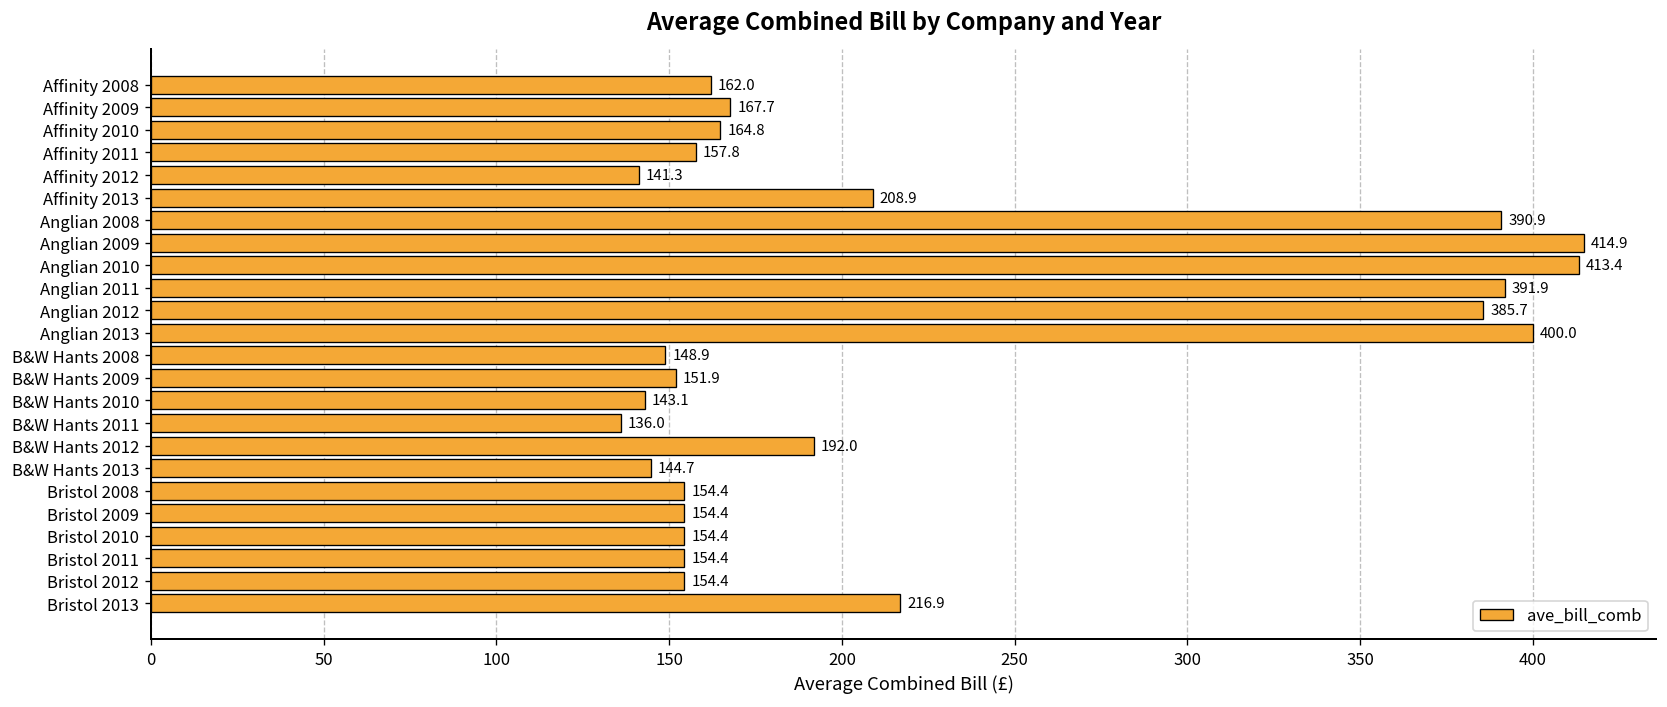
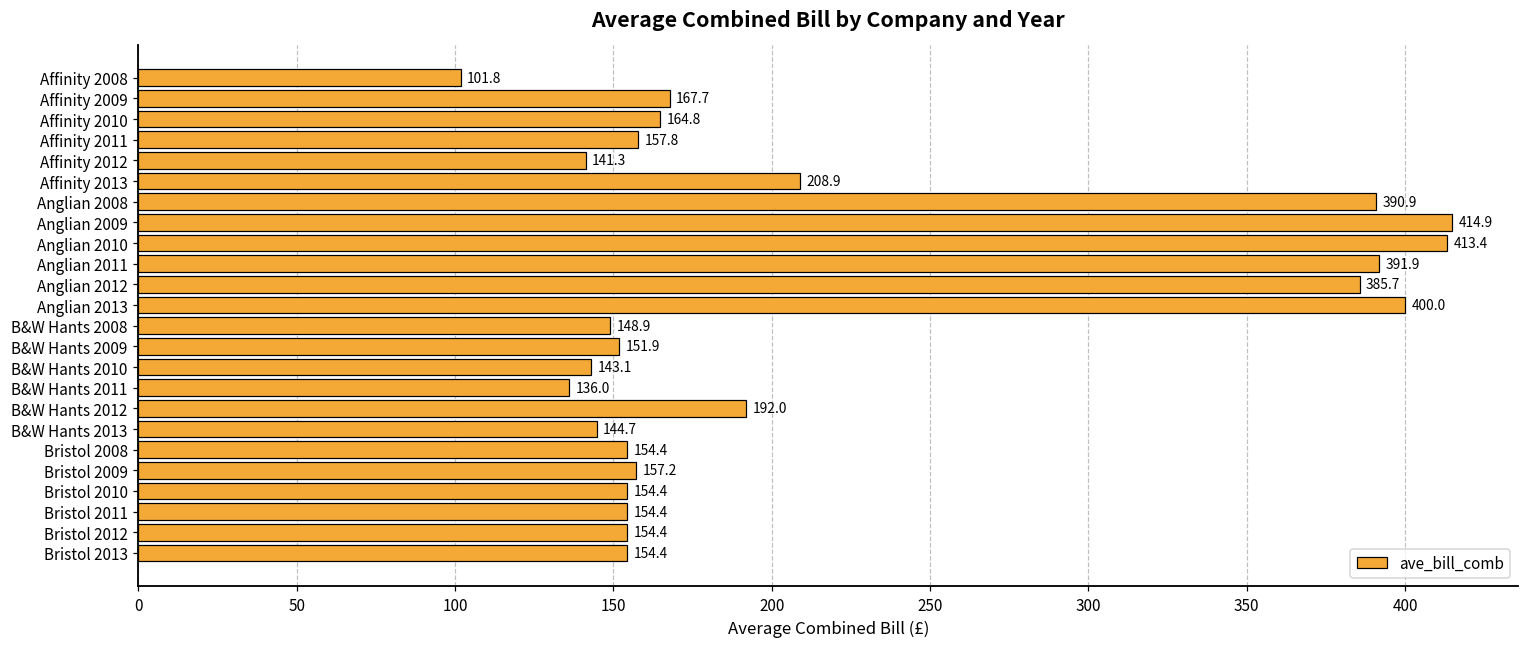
Affinity 2008: 162.0 -> 101.8
Bristol 2009: 154.4 -> 157.2
Bristol 2013: 216.9 -> 154.4
